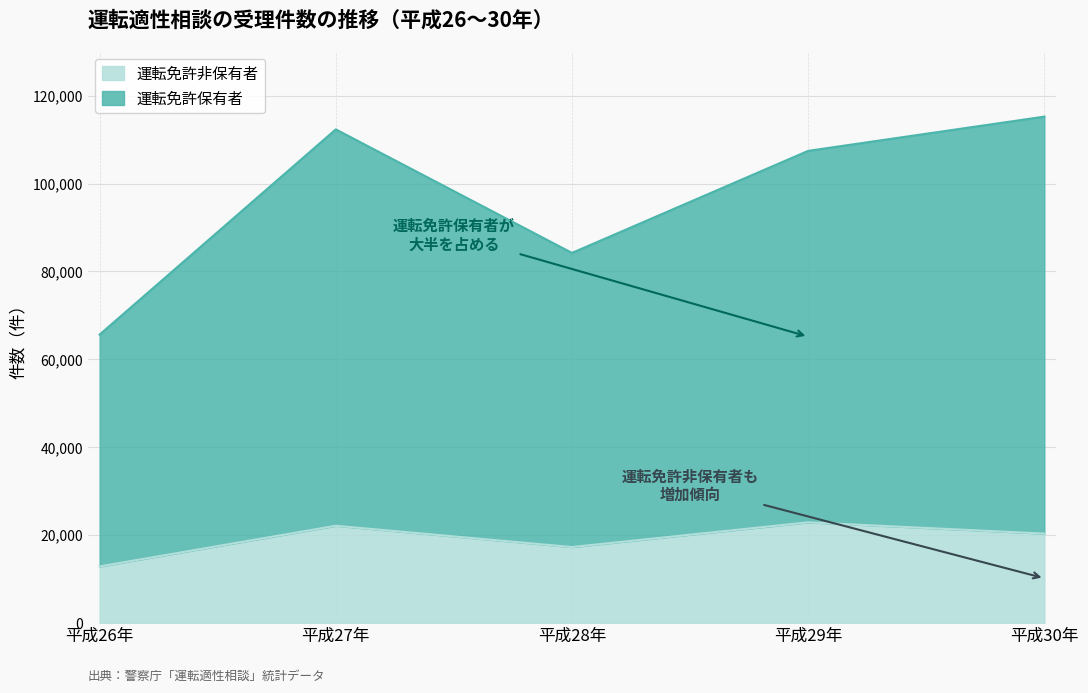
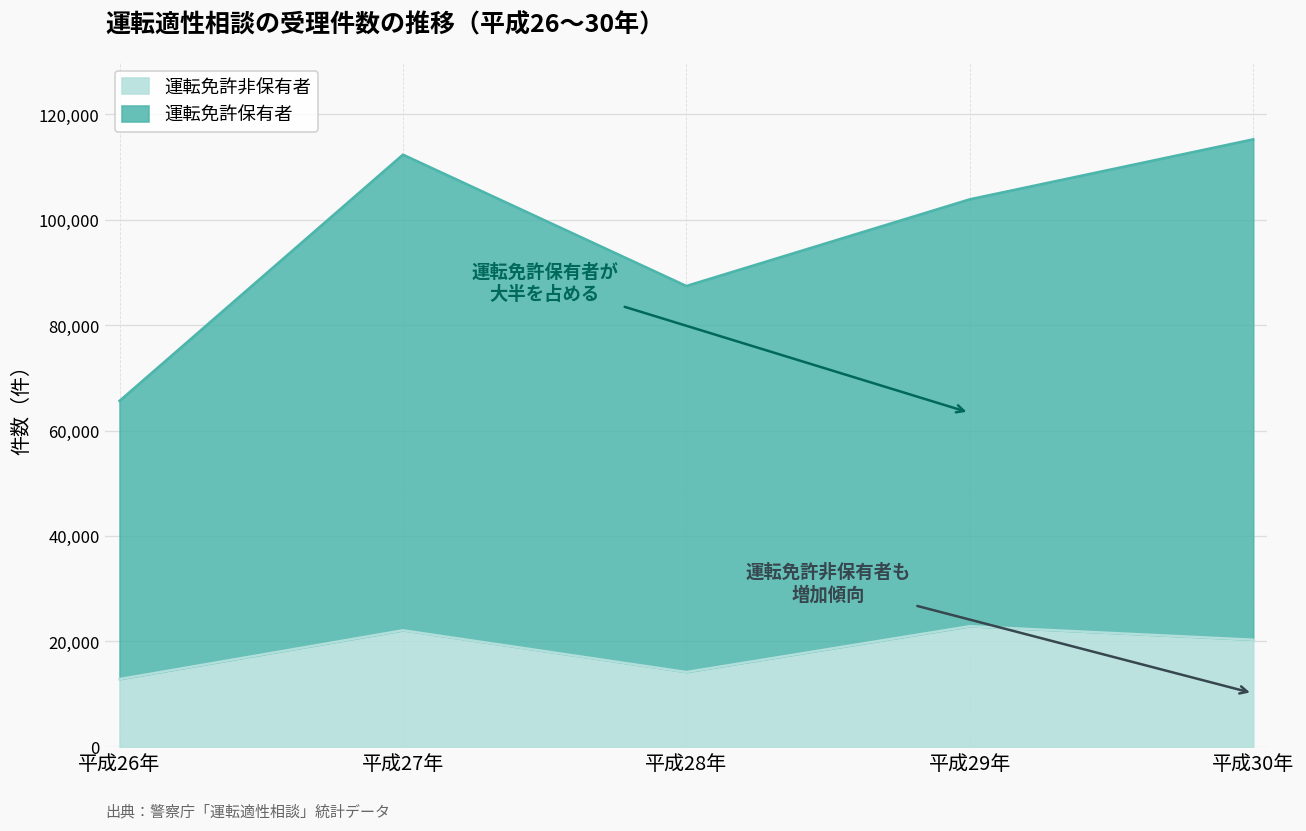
運転免許非保有者, 平成28年: 17,000 -> 14,000
運転免許保有者, 平成28年: 67,000 -> 73,000
運転免許保有者, 平成29年: 85,000 -> 81,000
